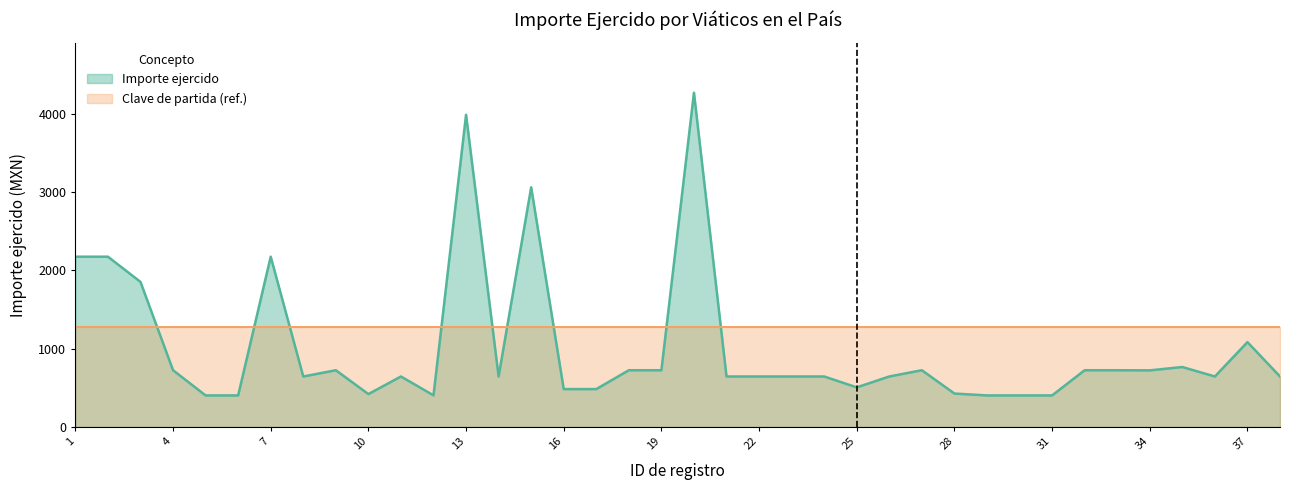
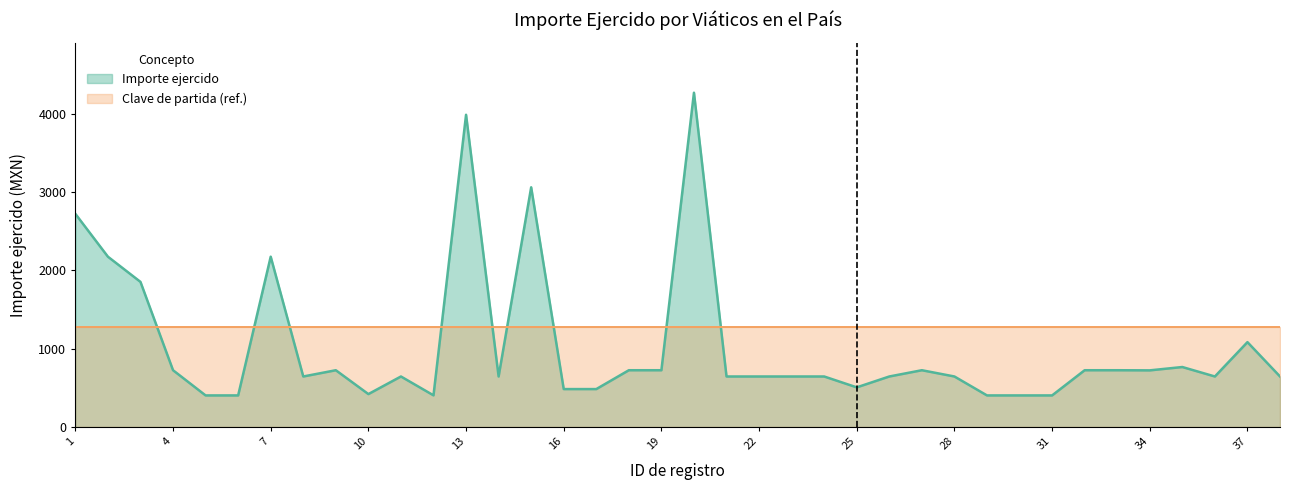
Importe ejercido, 1: 2200 -> 2700
Importe ejercido, 28: 400 -> 600
